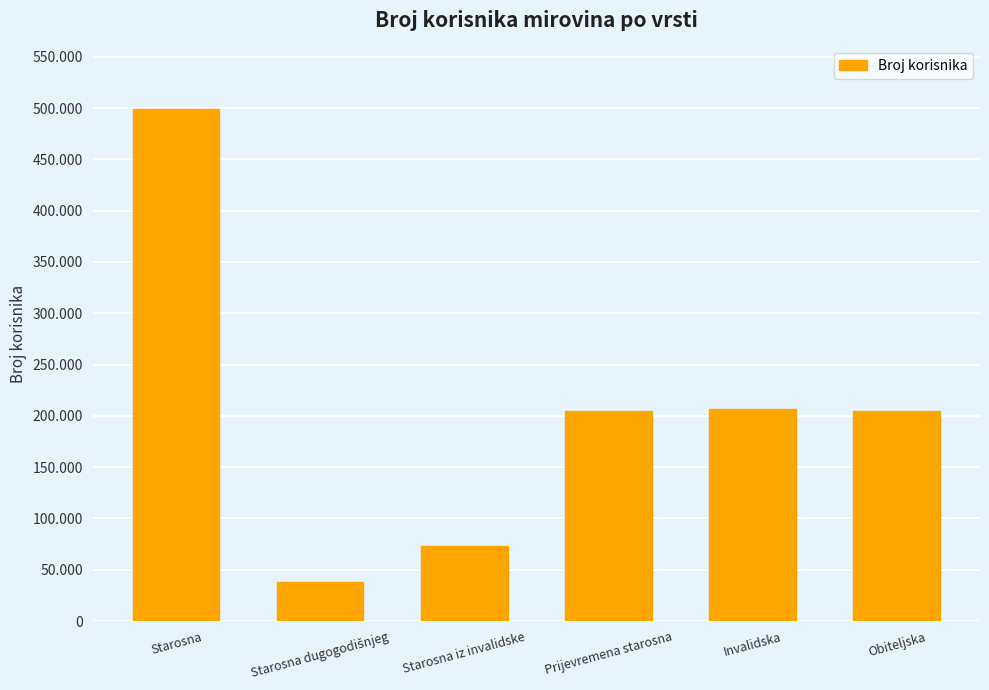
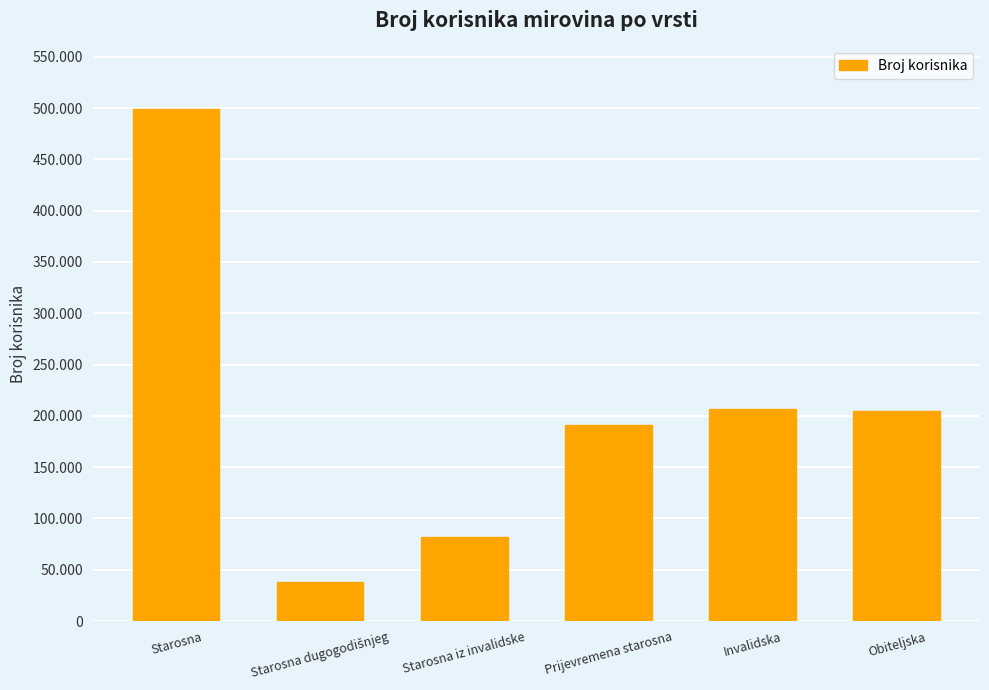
Starosna iz invalidske: 73 -> 82
Prijevremena starosna: 205 -> 191
